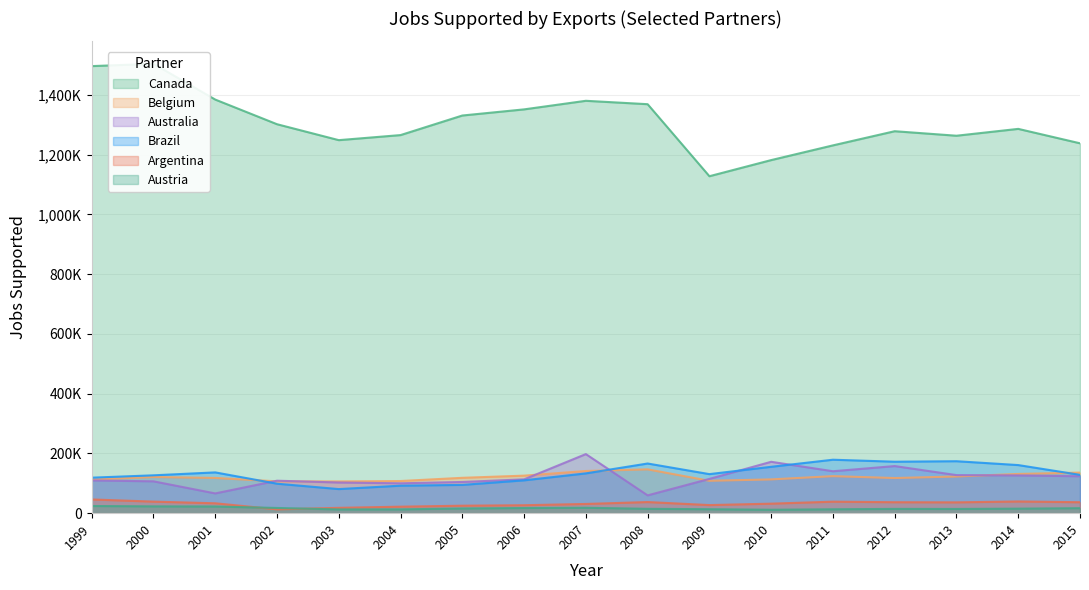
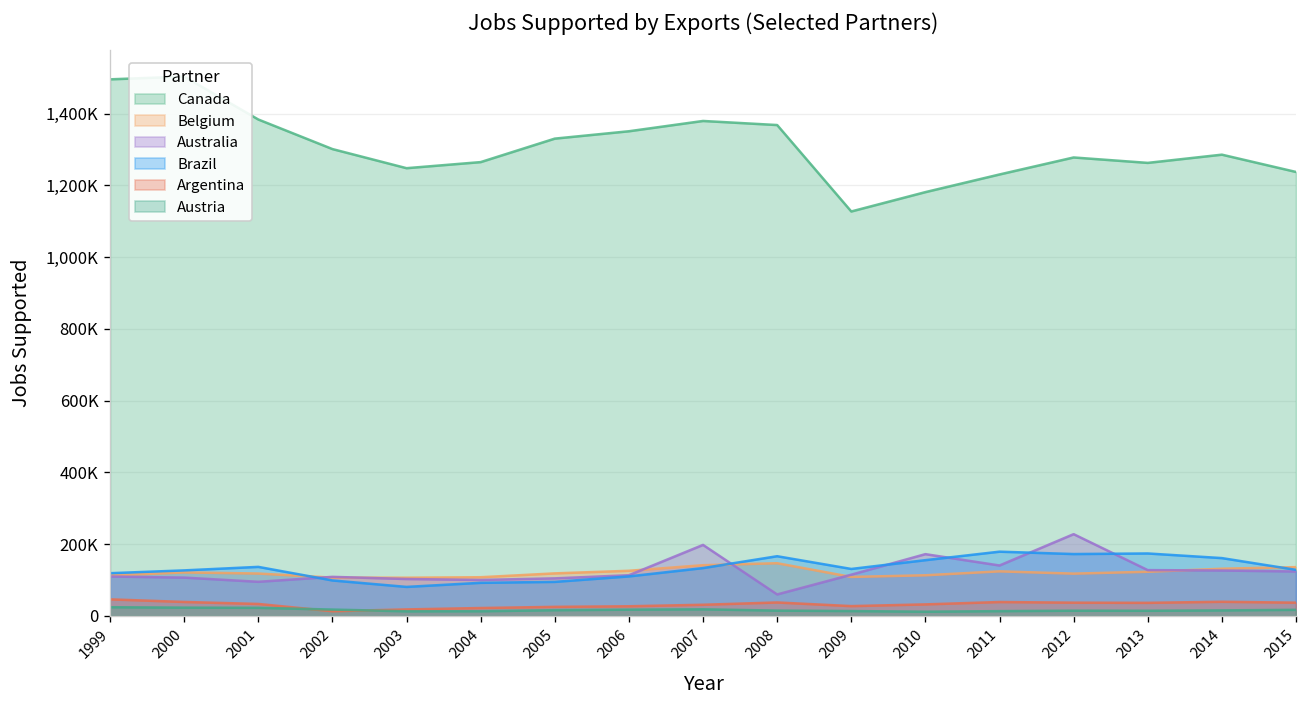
Australia, 2001: 70,000 -> 90,000
Australia, 2012: 160,000 -> 230,000
